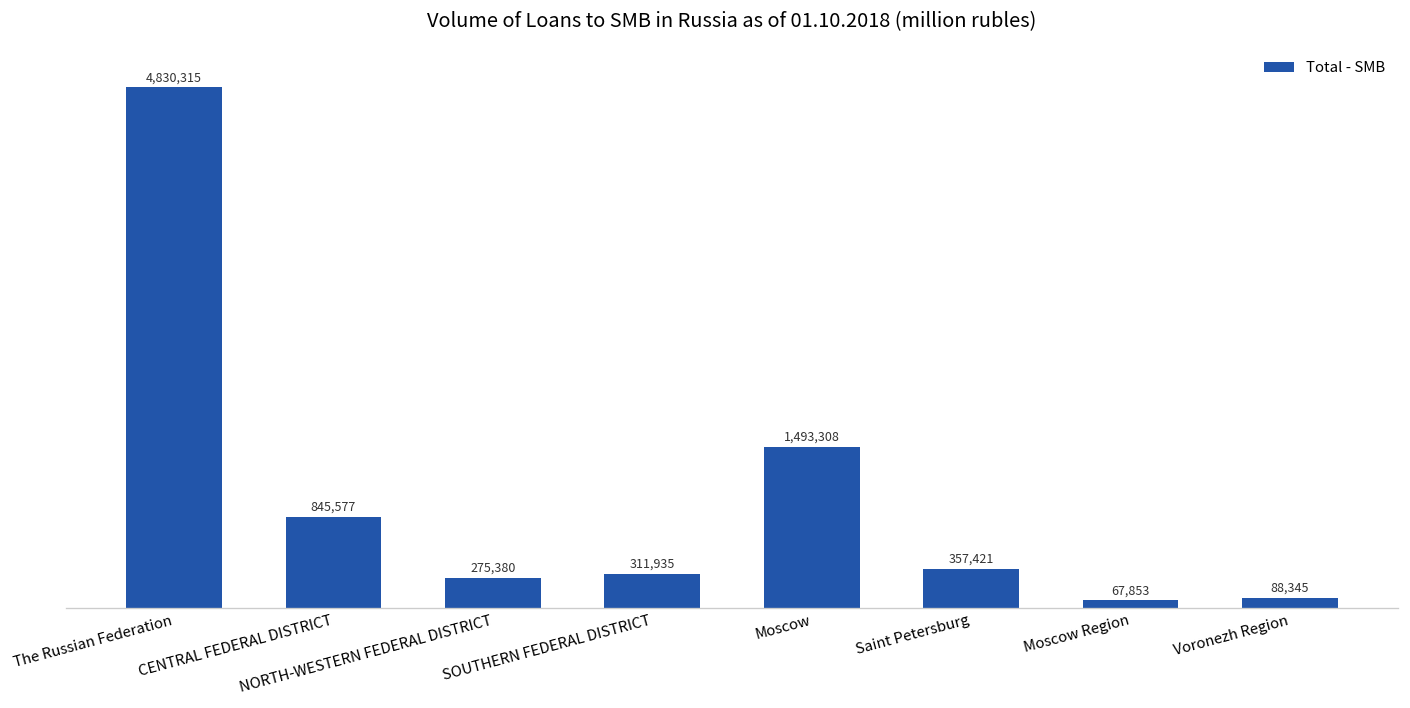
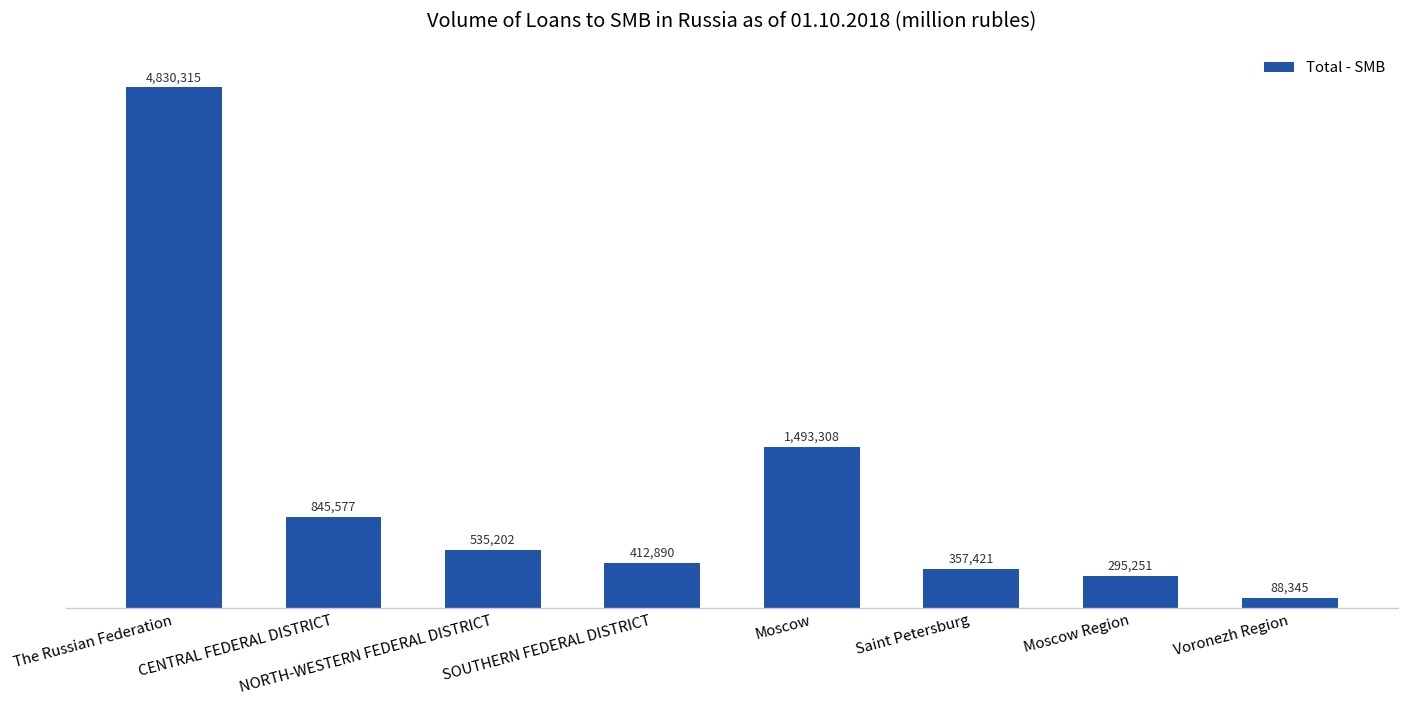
NORTH-WESTERN FEDERAL DISTRICT: 275,380 -> 535,202
SOUTHERN FEDERAL DISTRICT: 311,935 -> 412,890
Moscow Region: 67,853 -> 295,251
